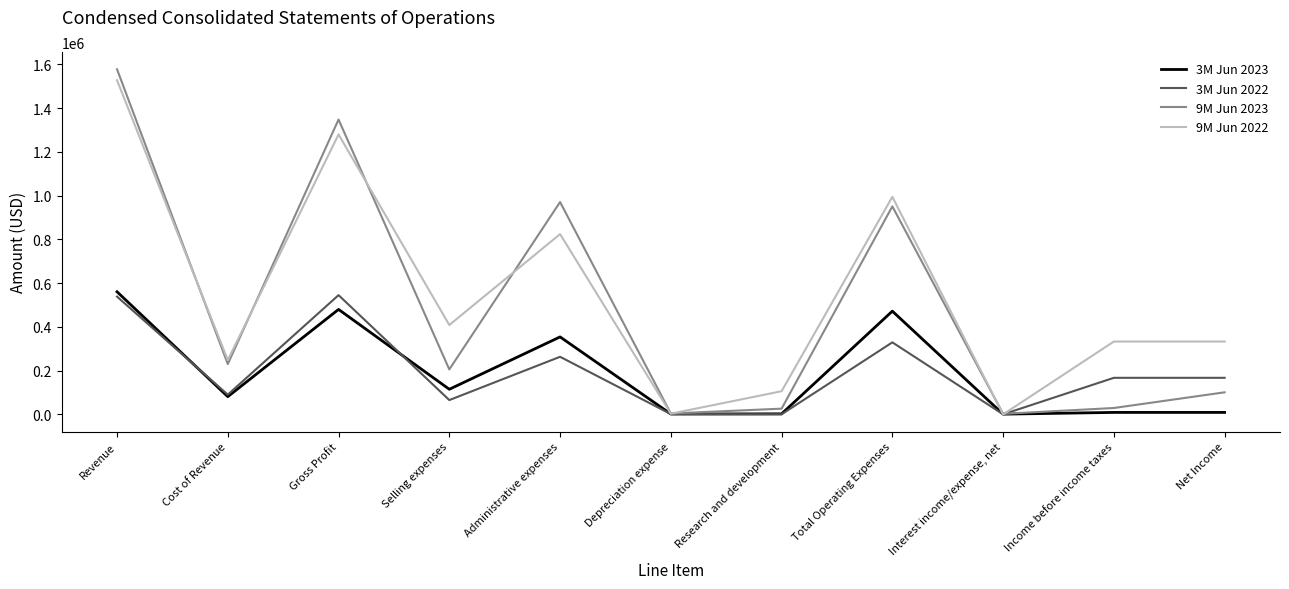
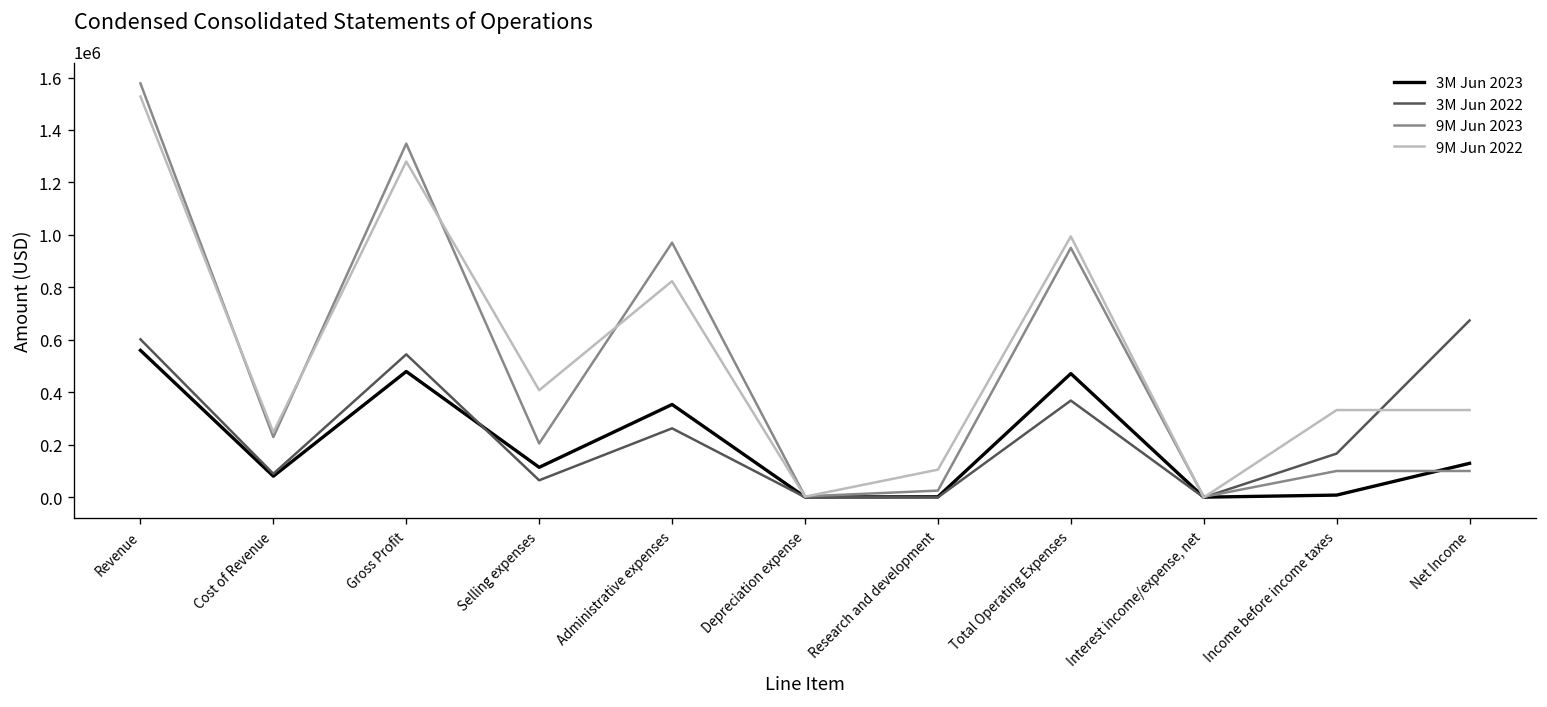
3M Jun 2022, Revenue: 540000 -> 600000
3M Jun 2022, Total Operating Expenses: 330000 -> 370000
9M Jun 2023, Income before income taxes: 30000 -> 100000
3M Jun 2023, Net Income: 10000 -> 130000
3M Jun 2022, Net Income: 170000 -> 670000
